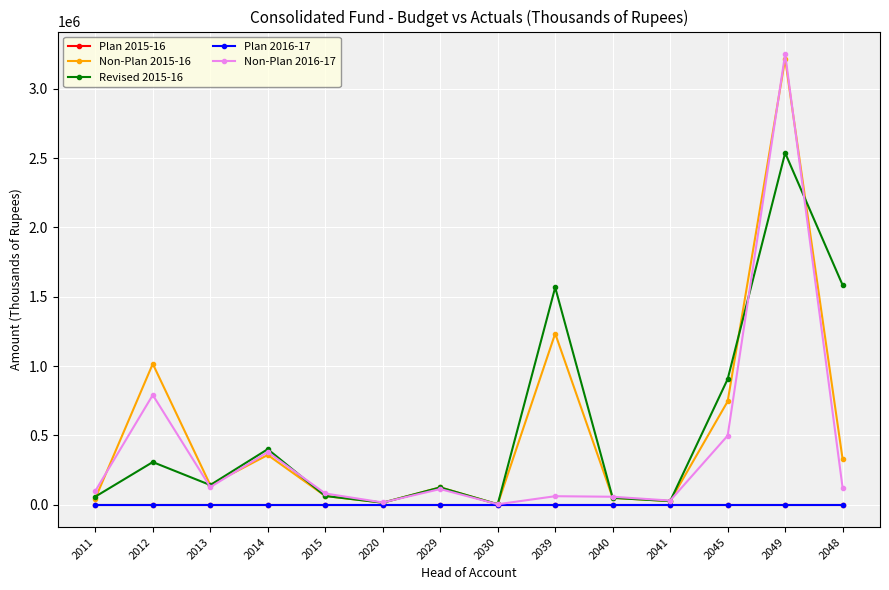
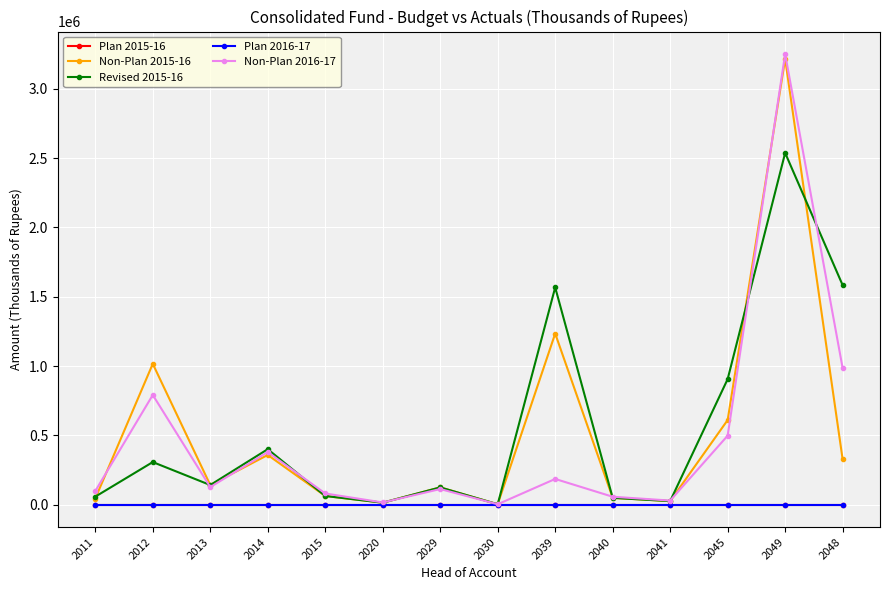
Non-Plan 2016-17, 2039: 60000 -> 180000
Non-Plan 2015-16, 2045: 740000 -> 610000
Non-Plan 2016-17, 2048: 120000 -> 990000
